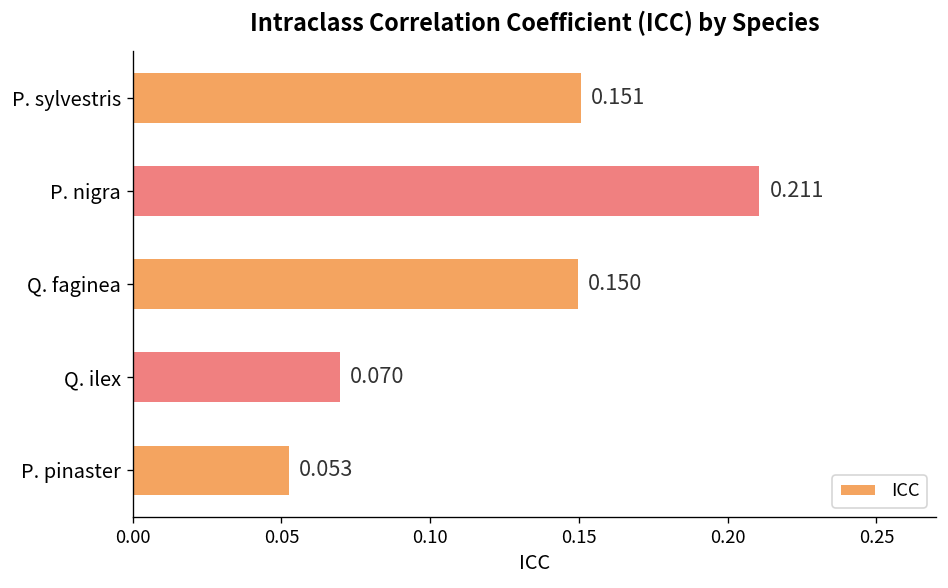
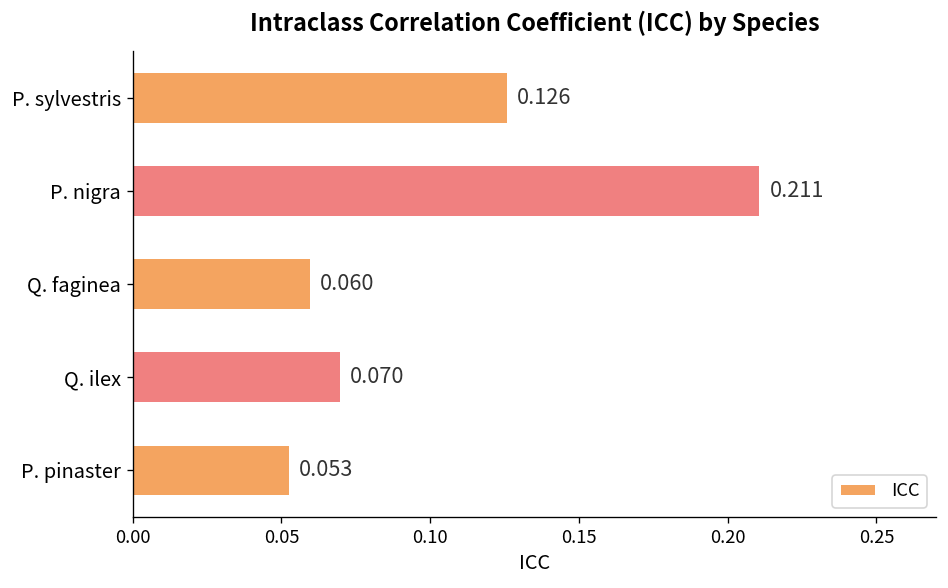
P. sylvestris: 0.151 -> 0.126
Q. faginea: 0.150 -> 0.060
